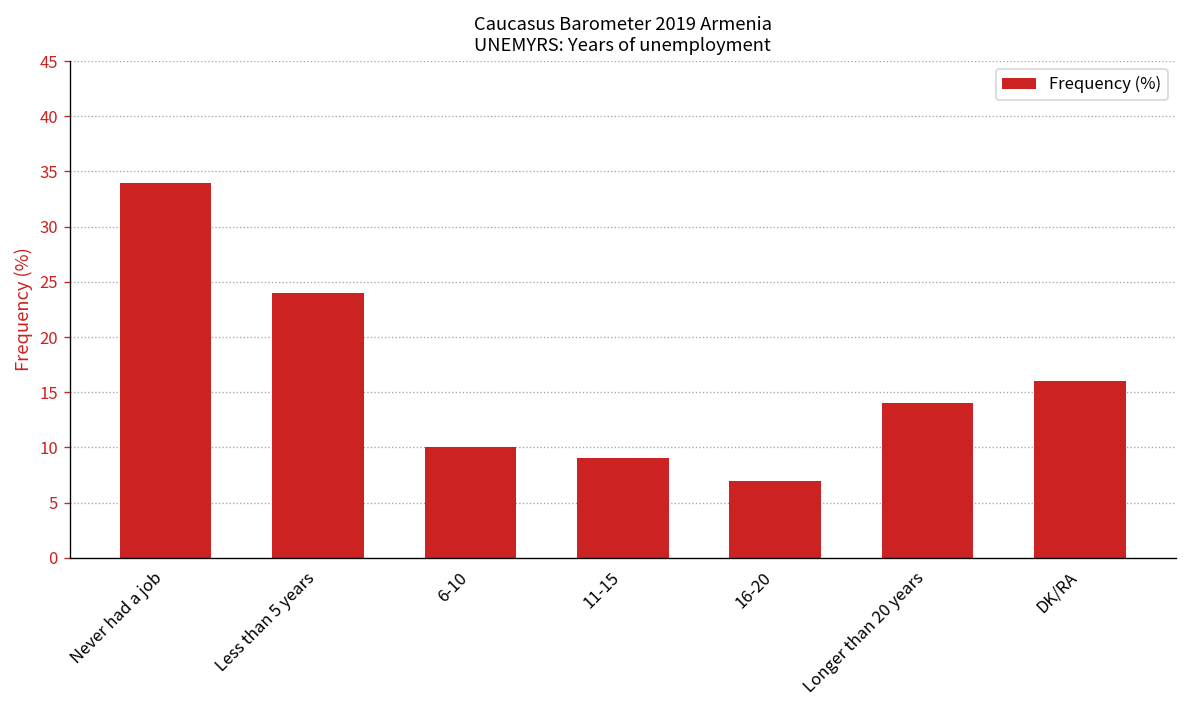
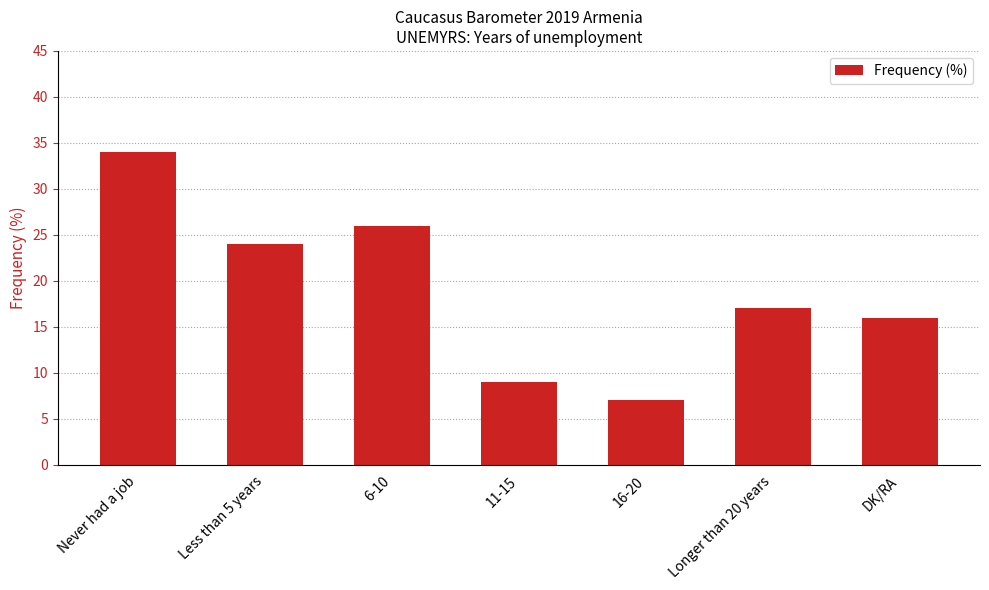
6-10: 10 -> 26
Longer than 20 years: 14 -> 17
